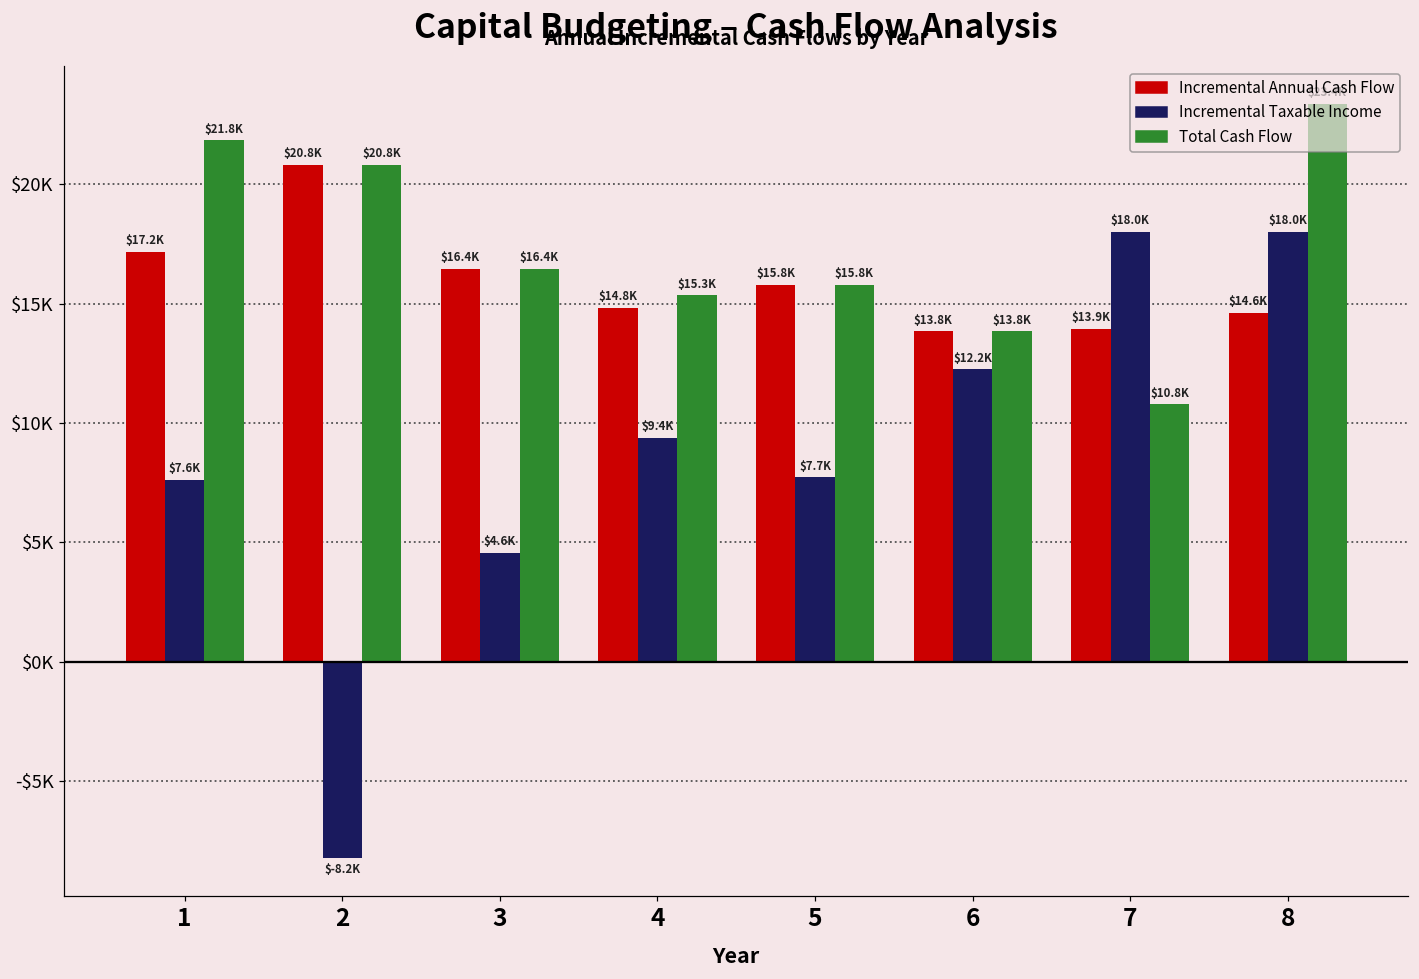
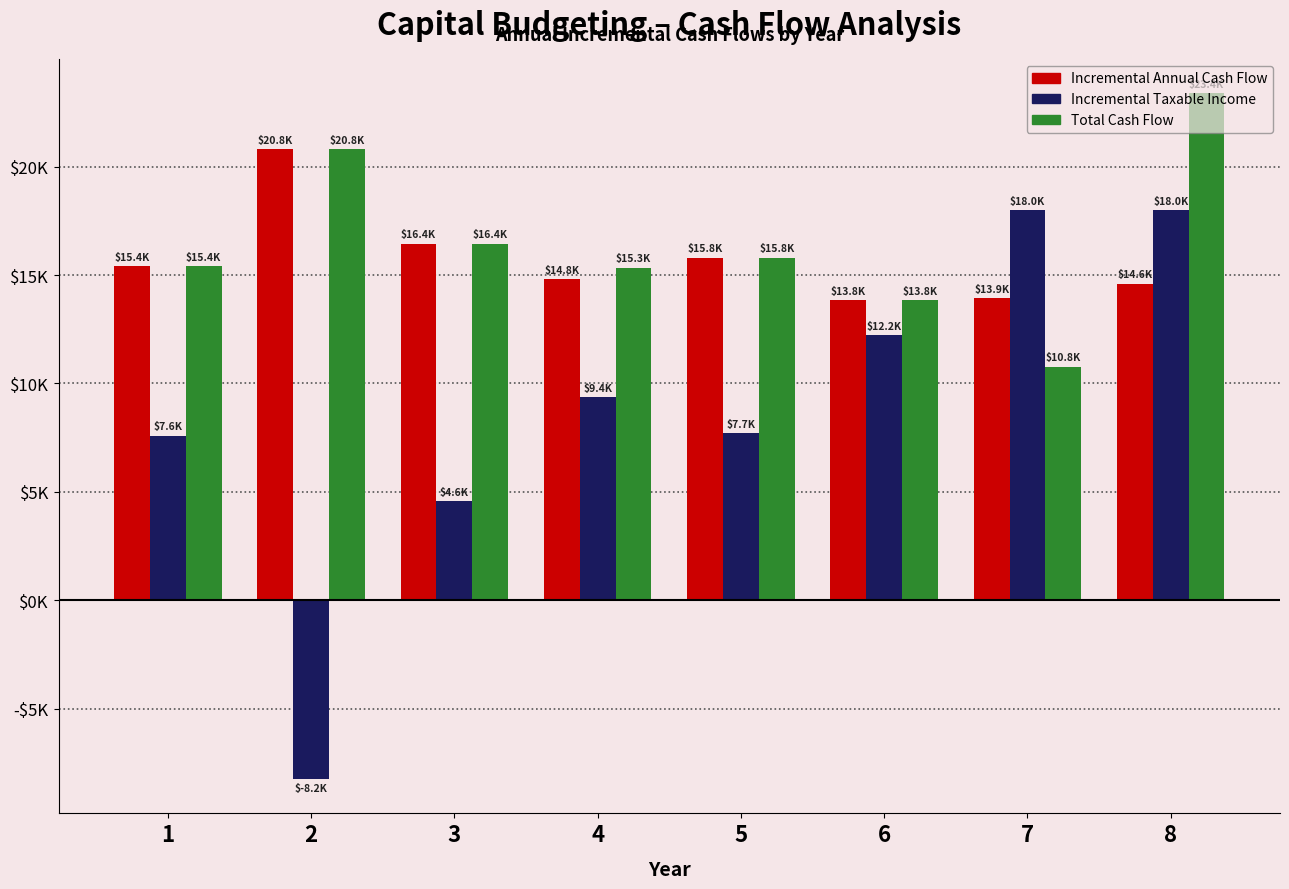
Incremental Annual Cash Flow, 1: $17.2K -> $15.4K
Total Cash Flow, 1: $21.8K -> $15.4K
